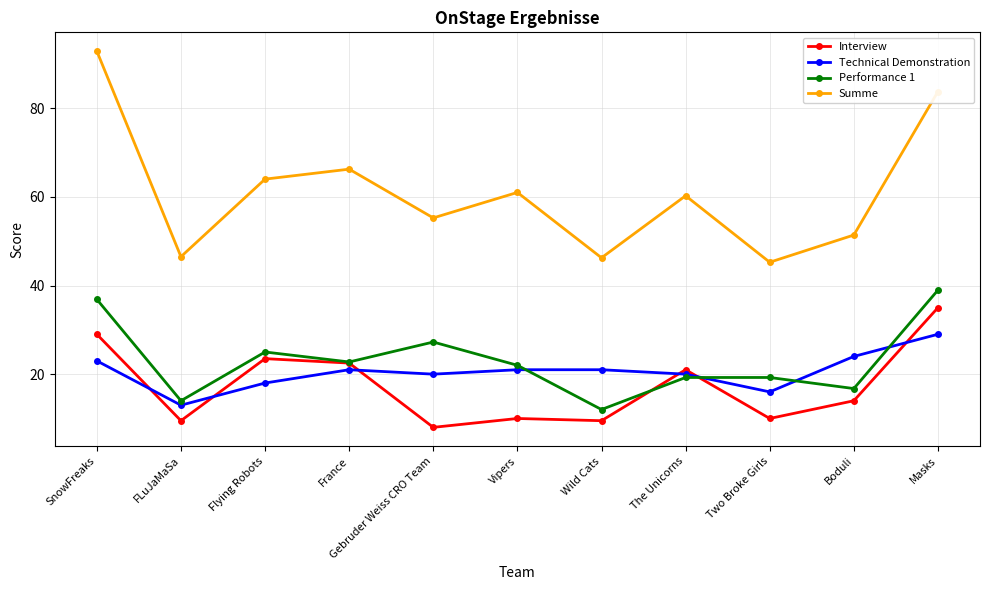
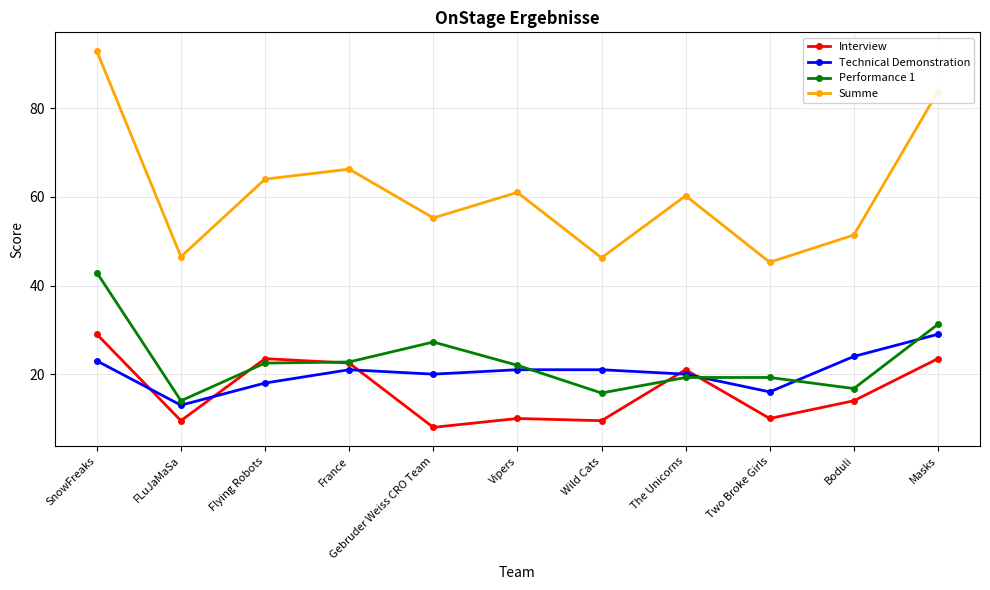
Performance 1, SnowFreaks: 37 -> 43
Performance 1, Flying Robots: 25 -> 23
Performance 1, Wild Cats: 12 -> 16
Interview, Masks: 35 -> 24
Performance 1, Masks: 39 -> 31
